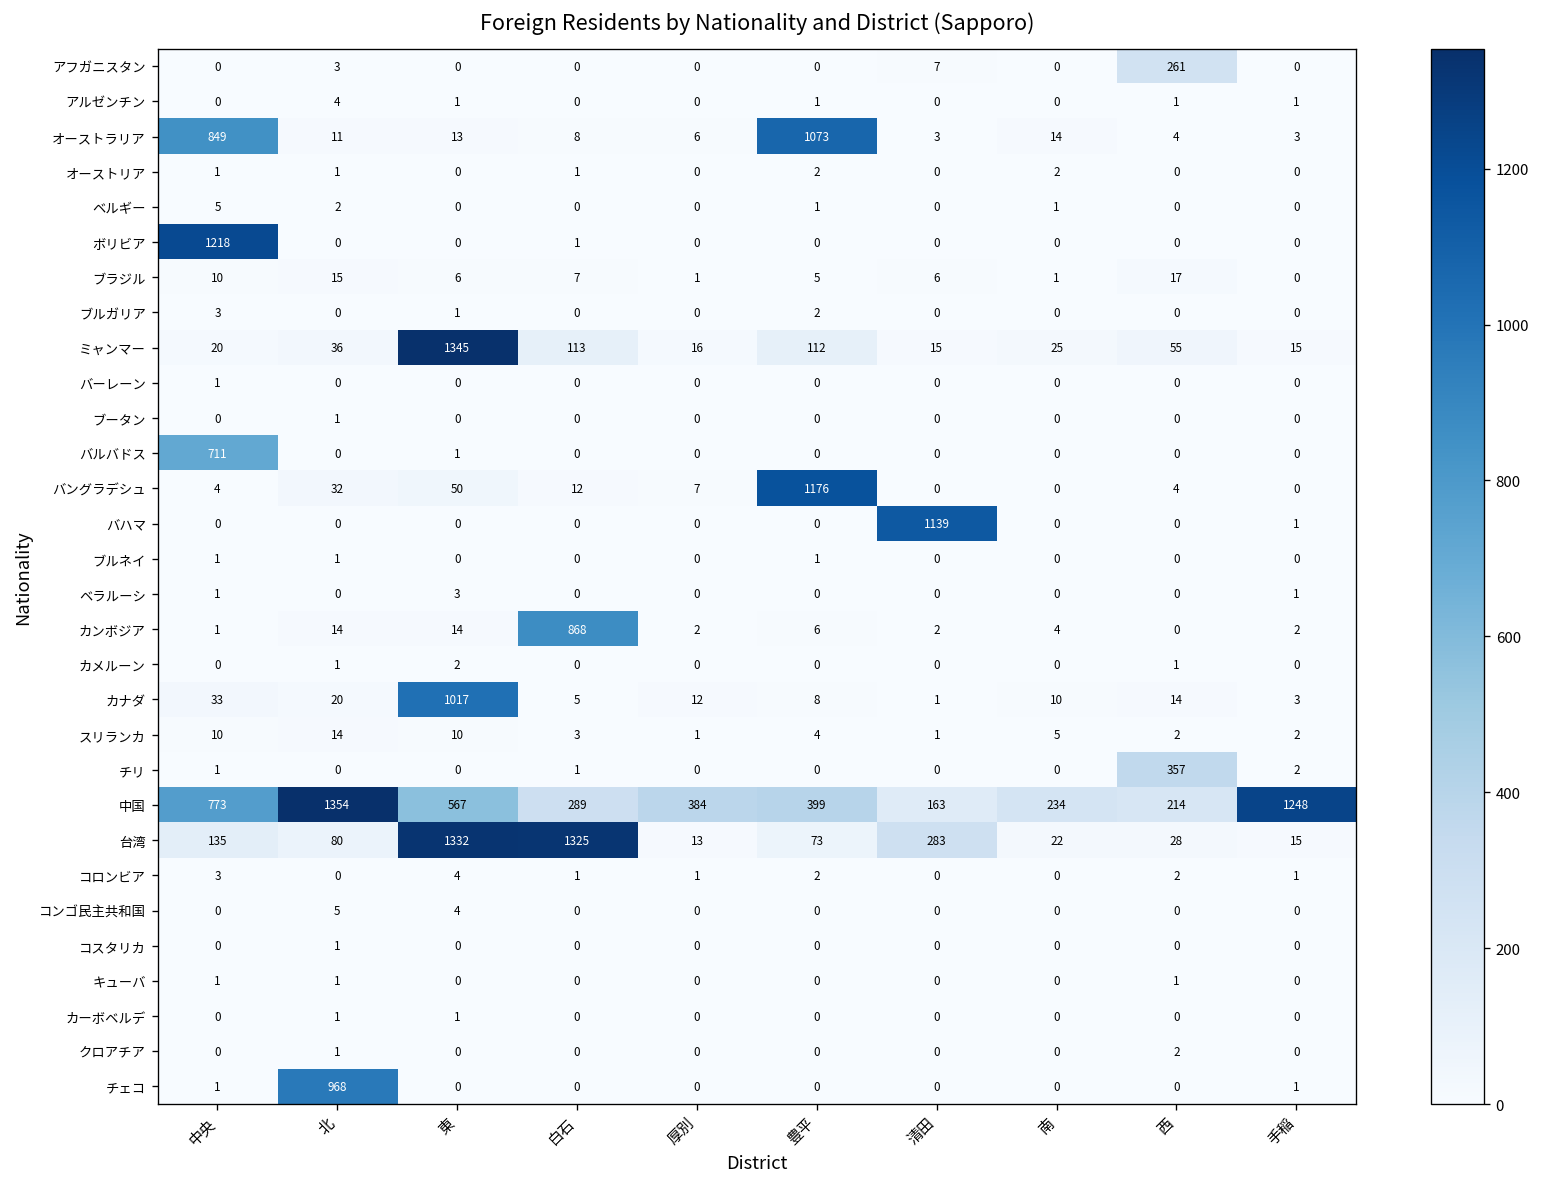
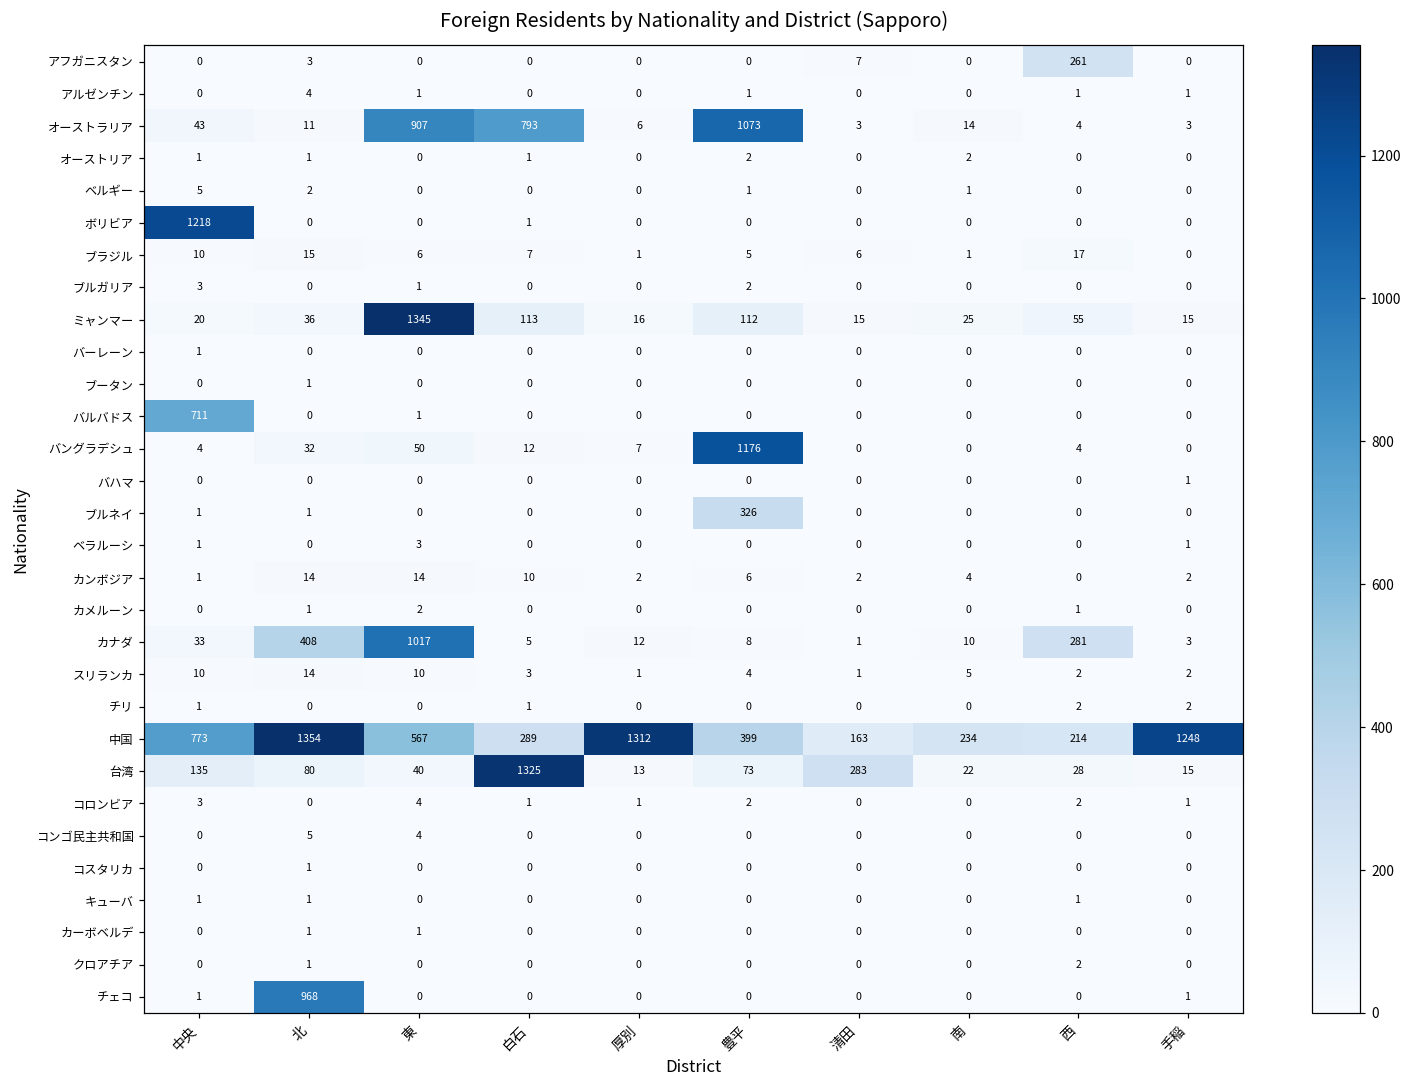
オーストラリア, 中央: 849 -> 43
オーストラリア, 東: 13 -> 907
オーストラリア, 白石: 8 -> 793
バハマ, 清田: 1139 -> 0
ブルネイ, 豊平: 1 -> 326
カンボジア, 白石: 868 -> 10
カナダ, 北: 20 -> 408
カナダ, 西: 14 -> 281
チリ, 西: 357 -> 2
中国, 厚別: 384 -> 1312
台湾, 東: 1332 -> 40
